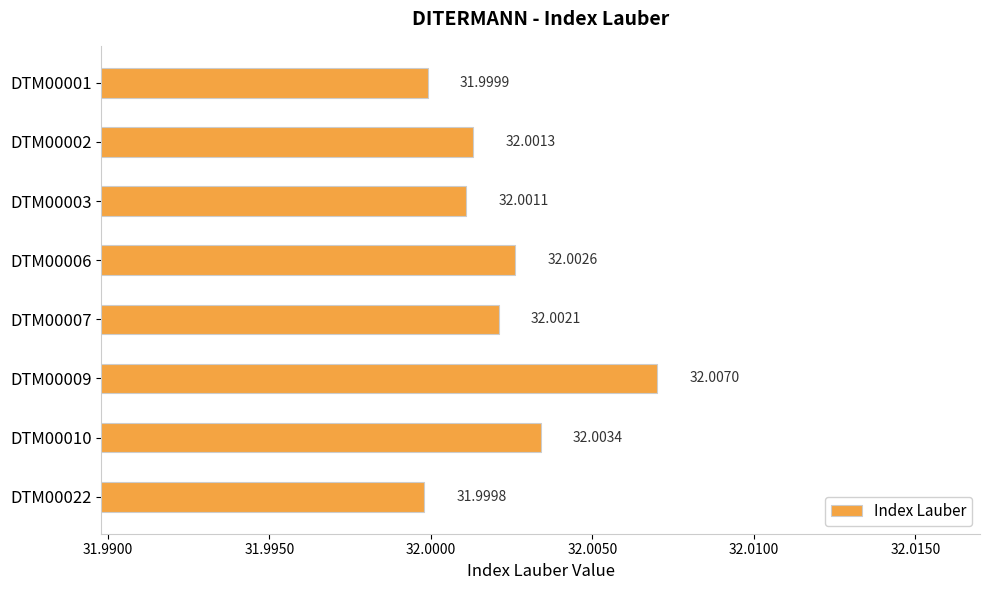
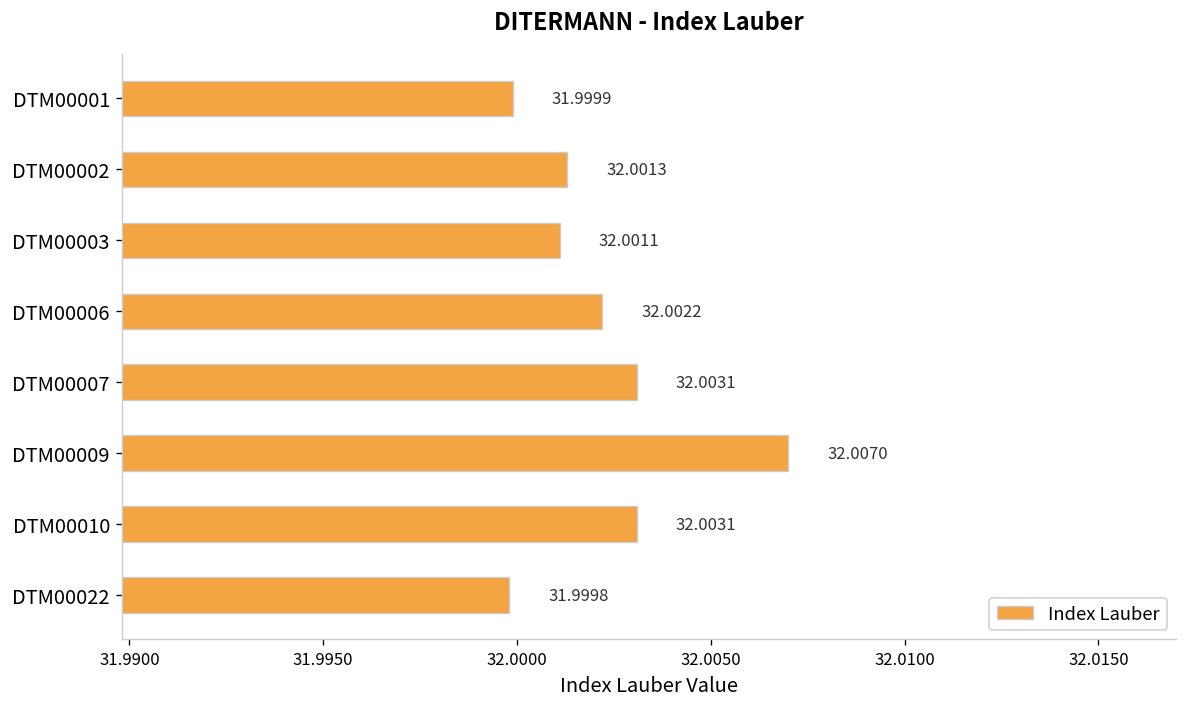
DTM00006: 32.0026 -> 32.0022
DTM00007: 32.0021 -> 32.0031
DTM00010: 32.0034 -> 32.0031
